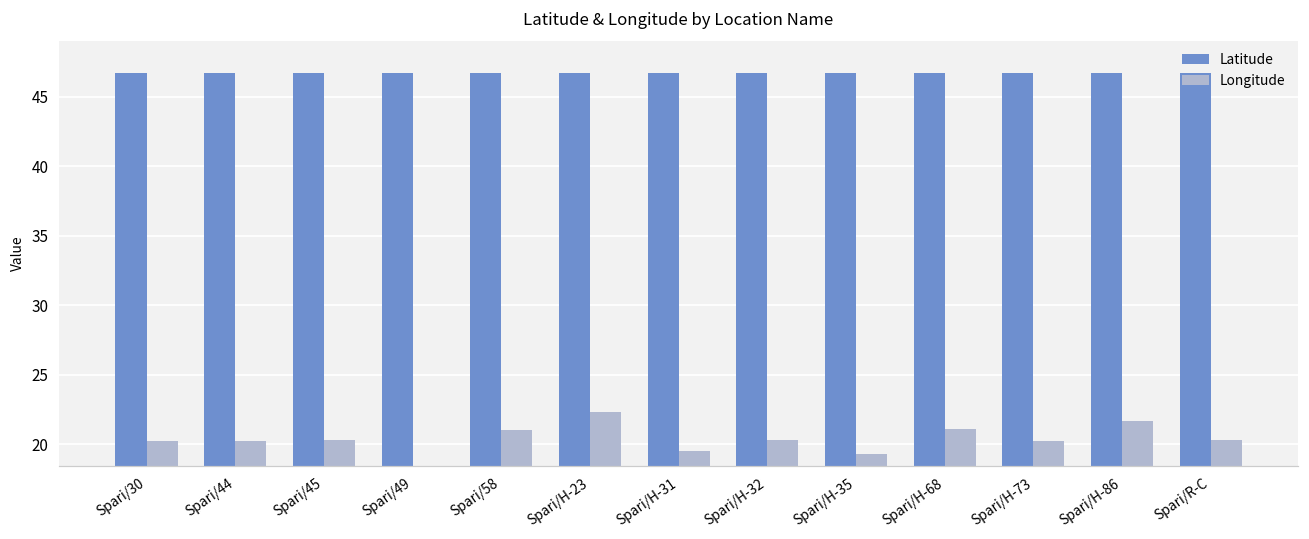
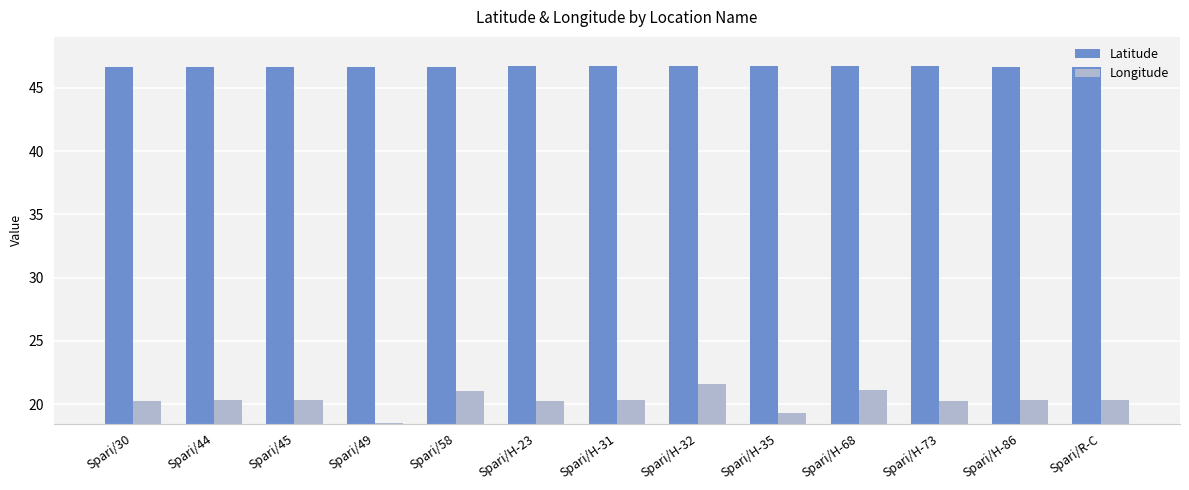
Longitude, Spari/H-23: 22.3 -> 20.3
Longitude, Spari/H-31: 19.5 -> 20.3
Longitude, Spari/H-32: 20.3 -> 21.6
Longitude, Spari/H-86: 21.7 -> 20.3
